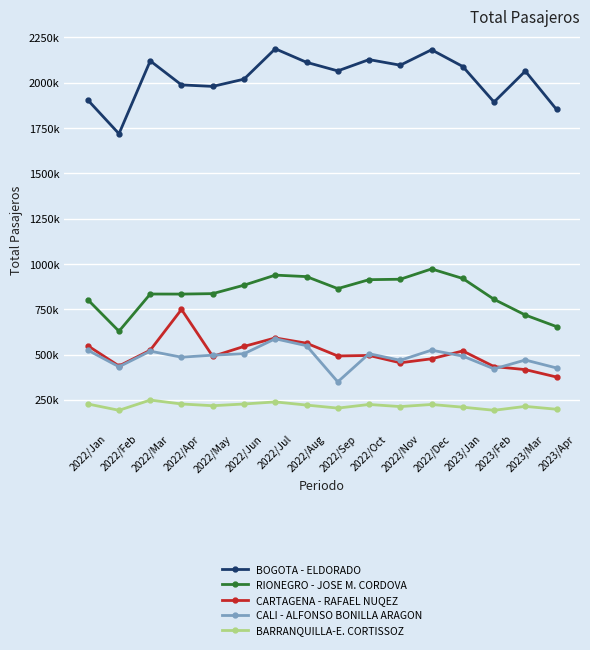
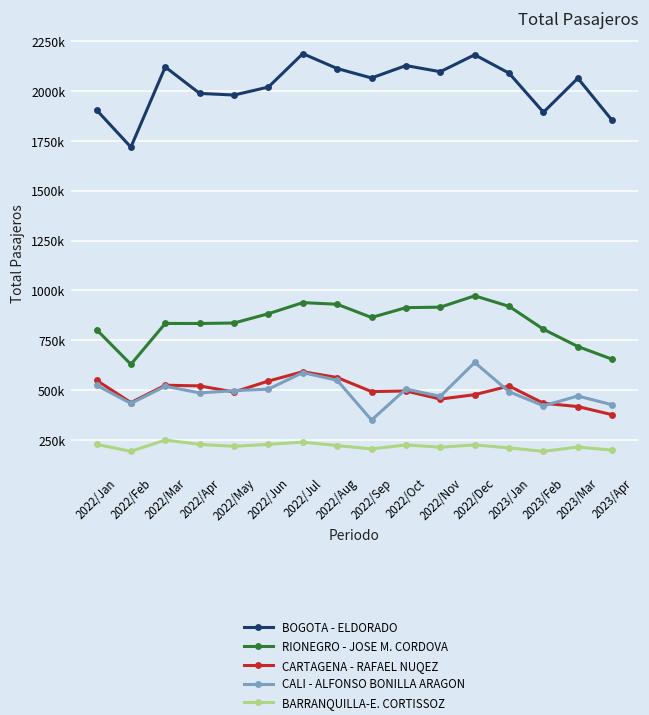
CARTAGENA - RAFAEL NUQEZ, 2022/Apr: 750000 -> 520000
CALI - ALFONSO BONILLA ARAGON, 2022/Dec: 520000 -> 640000
